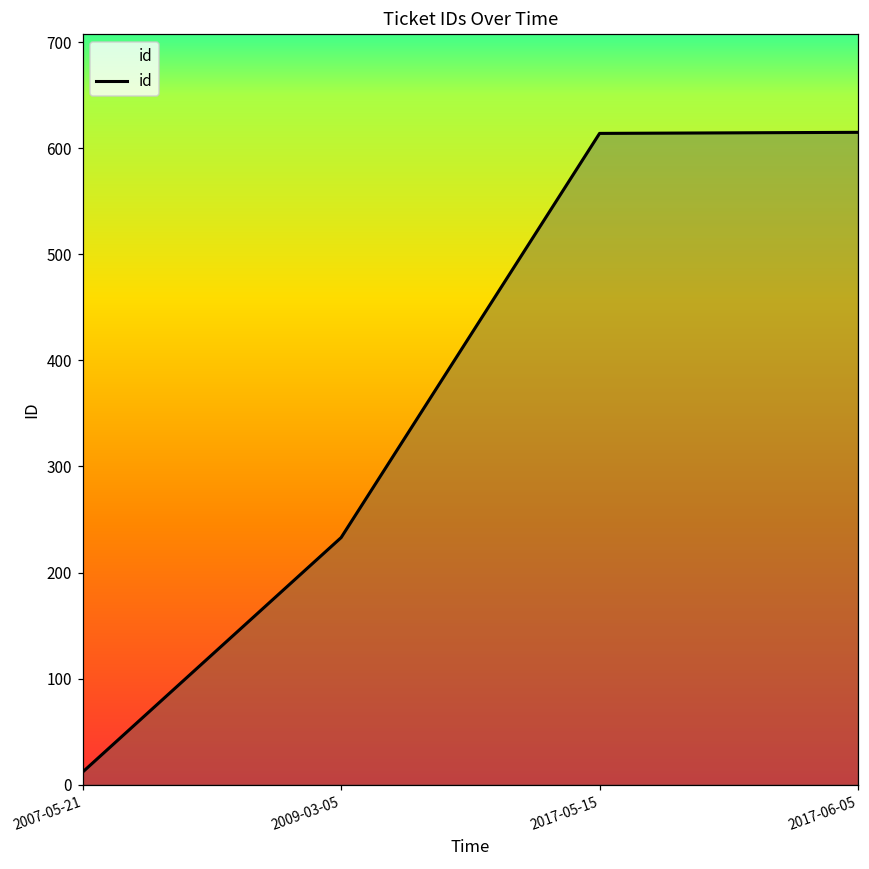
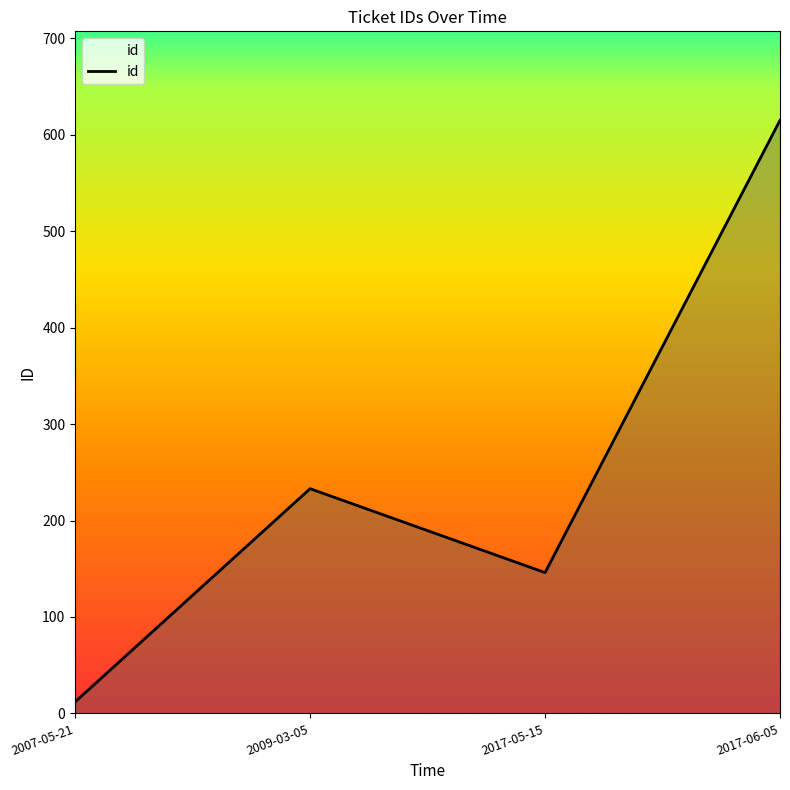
2017-05-15: 610 -> 150
